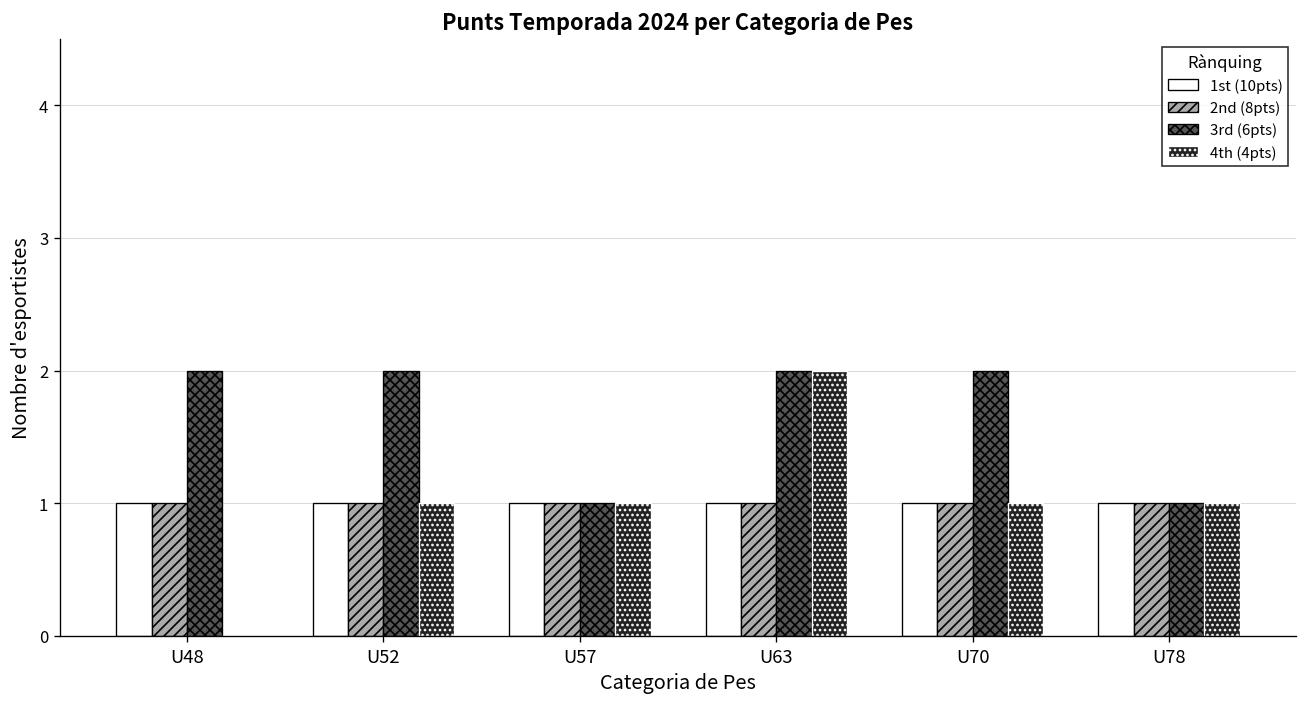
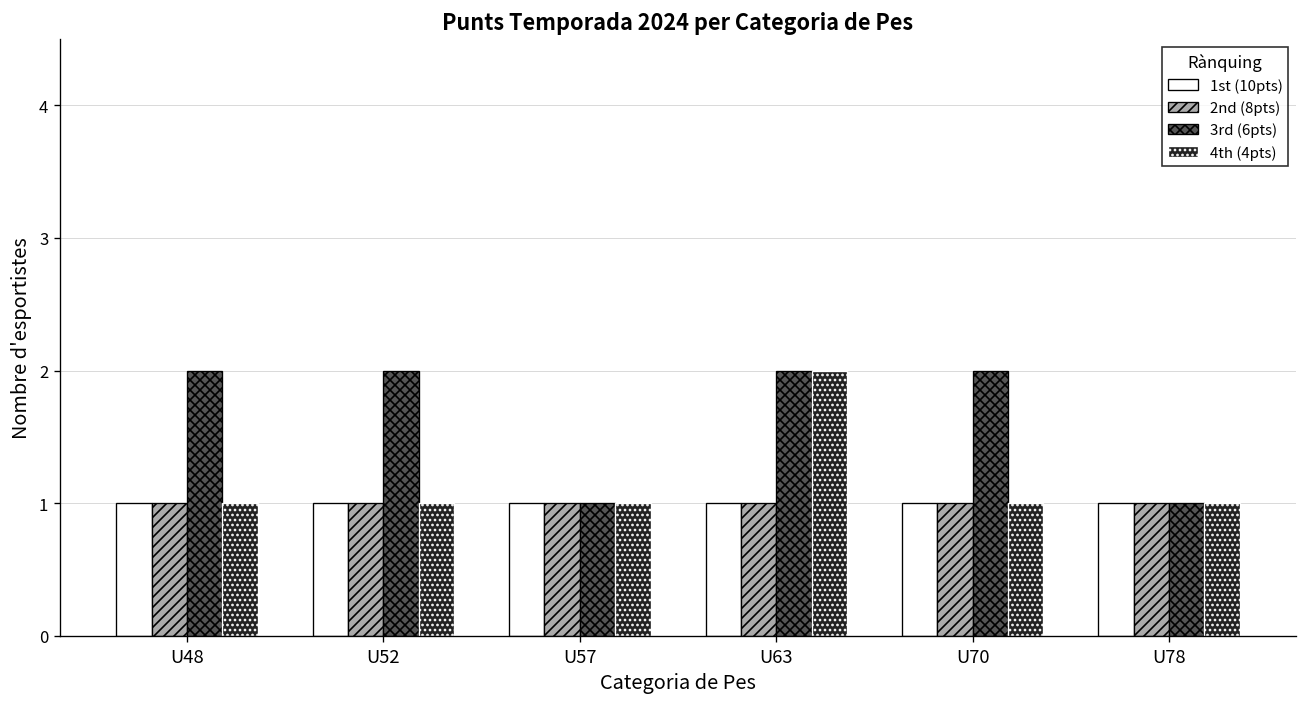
4th (4pts), U48: 0 -> 1
